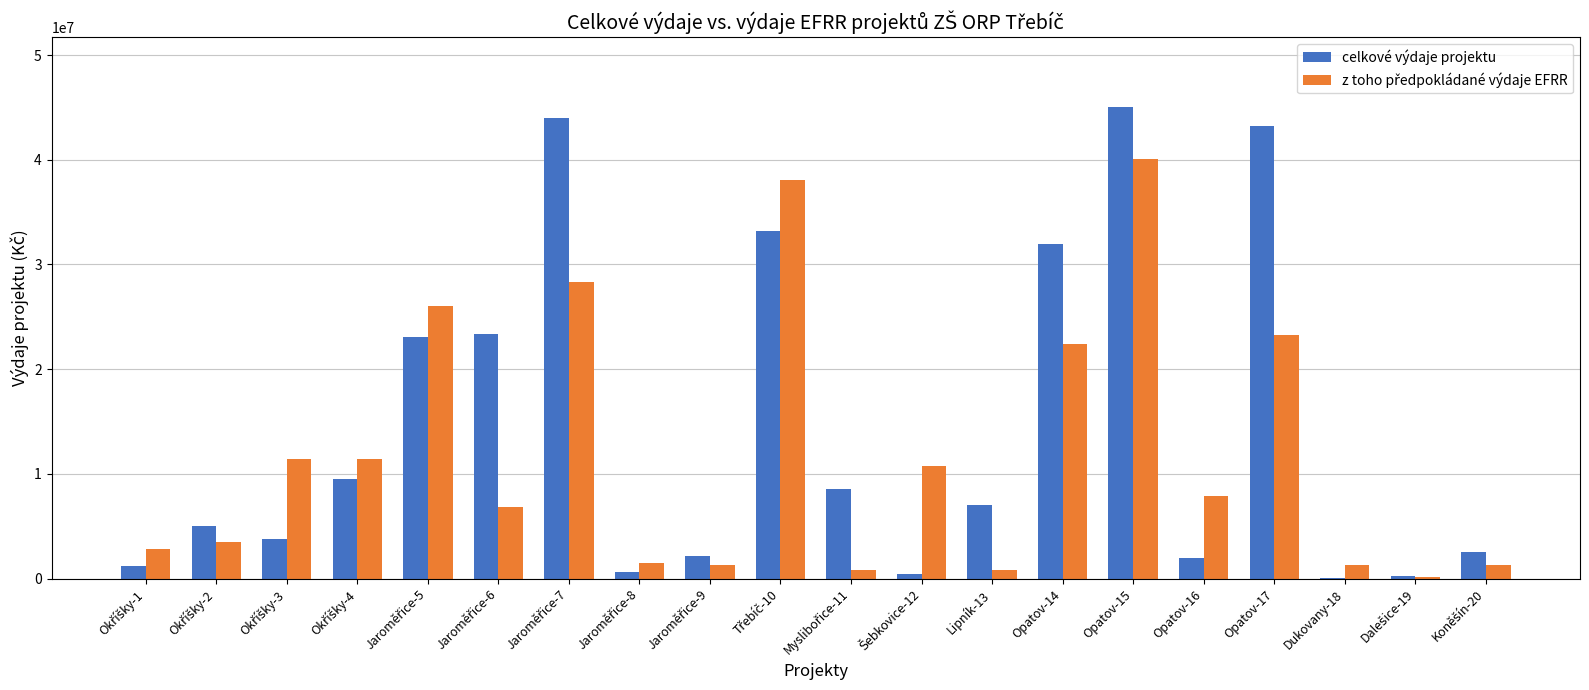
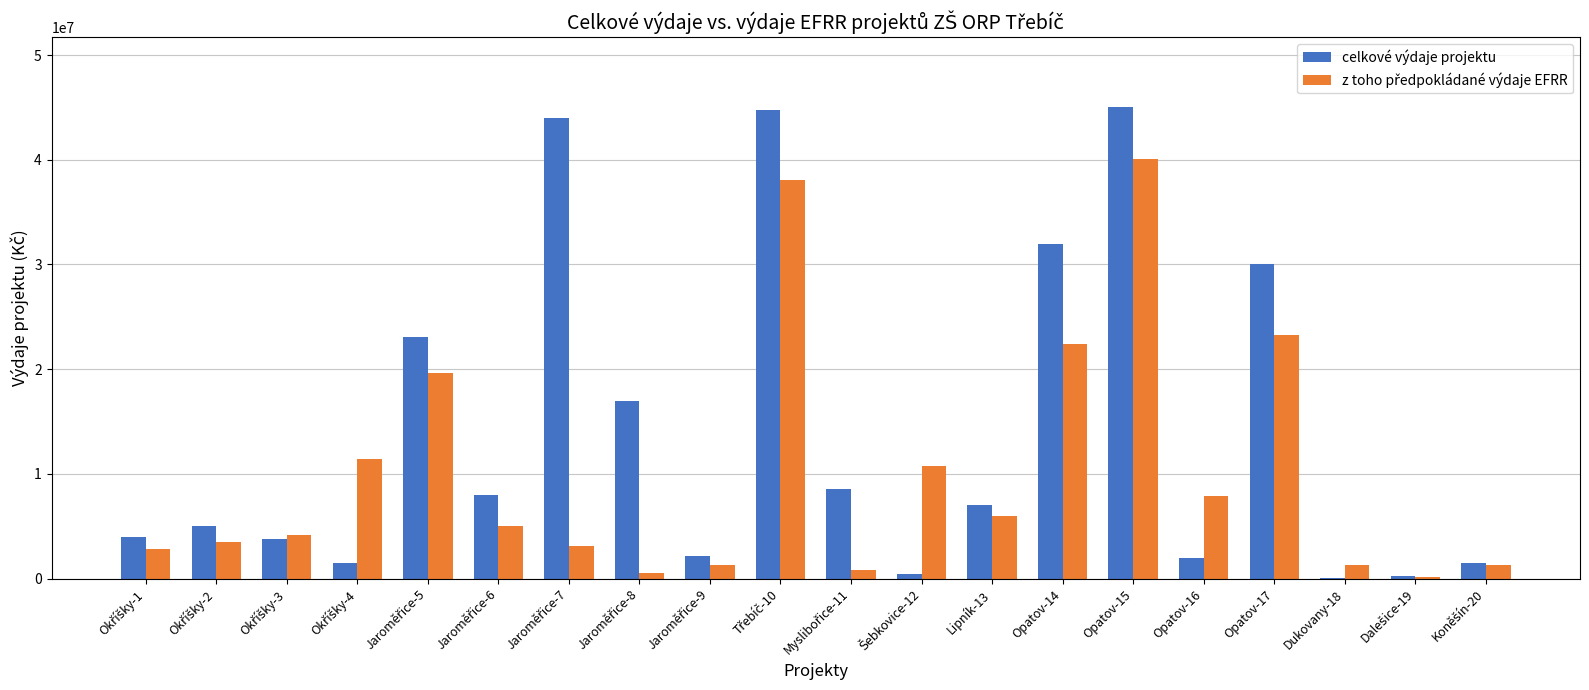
celkové výdaje projektu, Okříšky-1: 1200000 -> 4000000
z toho předpokládané výdaje EFRR, Okříšky-3: 11400000 -> 4200000
celkové výdaje projektu, Okříšky-4: 9500000 -> 1500000
z toho předpokládané výdaje EFRR, Jaroměřice-5: 26000000 -> 19600000
celkové výdaje projektu, Jaroměřice-6: 23300000 -> 8000000
z toho předpokládané výdaje EFRR, Jaroměřice-6: 6800000 -> 5000000
z toho předpokládané výdaje EFRR, Jaroměřice-7: 28400000 -> 3100000
celkové výdaje projektu, Jaroměřice-8: 600000 -> 17000000
z toho předpokládané výdaje EFRR, Jaroměřice-8: 1500000 -> 500000
celkové výdaje projektu, Třebíč-10: 33200000 -> 44800000
z toho předpokládané výdaje EFRR, Lipník-13: 800000 -> 6000000
celkové výdaje projektu, Opatov-17: 43300000 -> 30000000
celkové výdaje projektu, Koněšín-20: 2500000 -> 1500000
